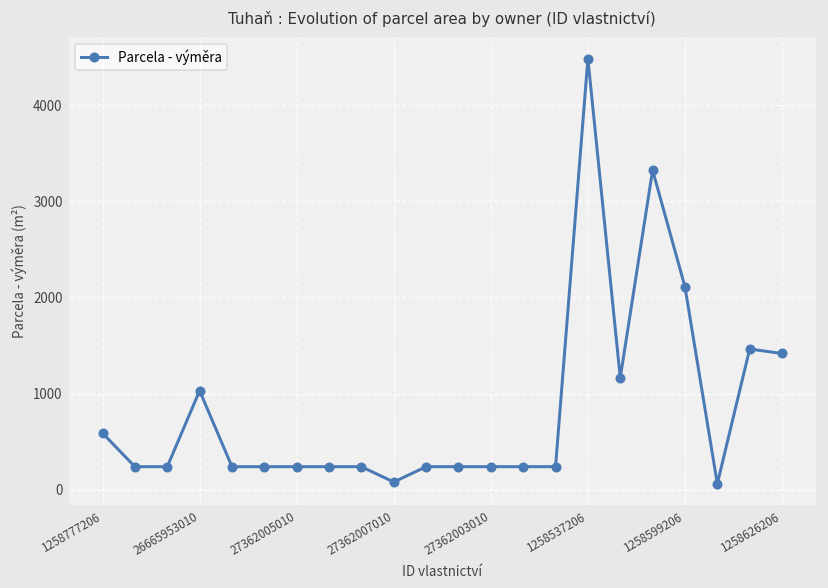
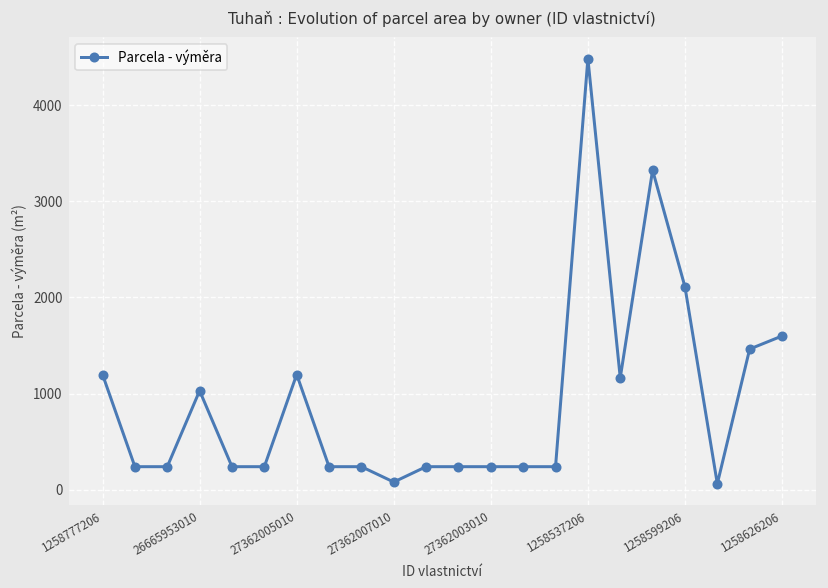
1258777206: 600 -> 1200
27362005010: 200 -> 1200
1258626206: 1400 -> 1600
